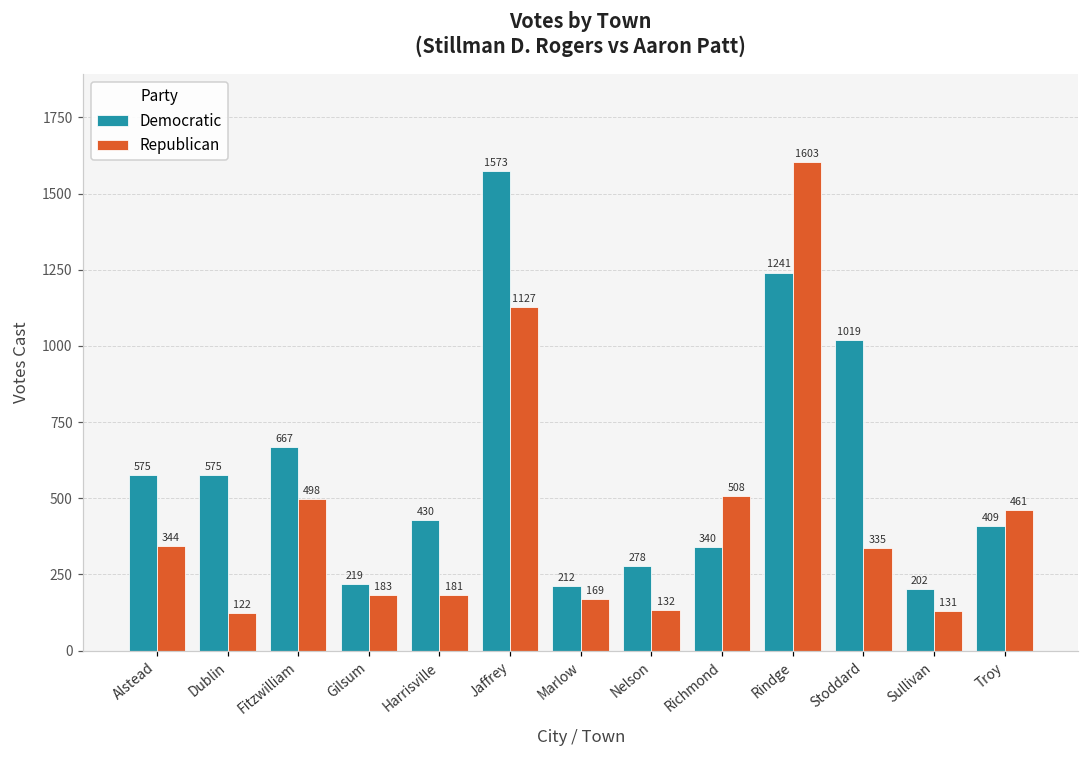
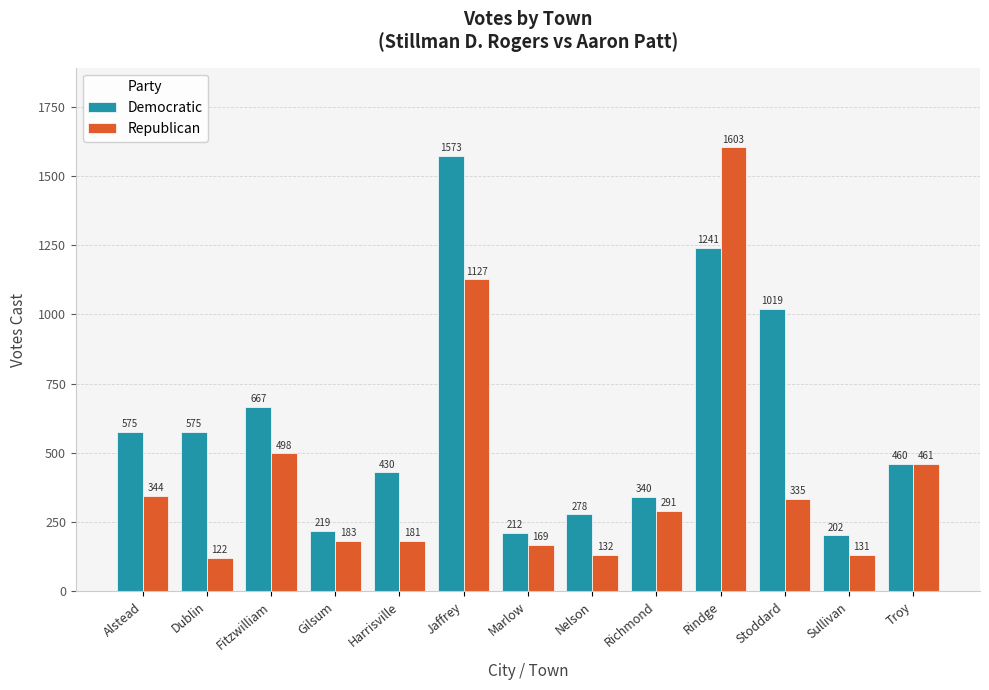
Republican, Richmond: 508 -> 291
Democratic, Troy: 409 -> 460
